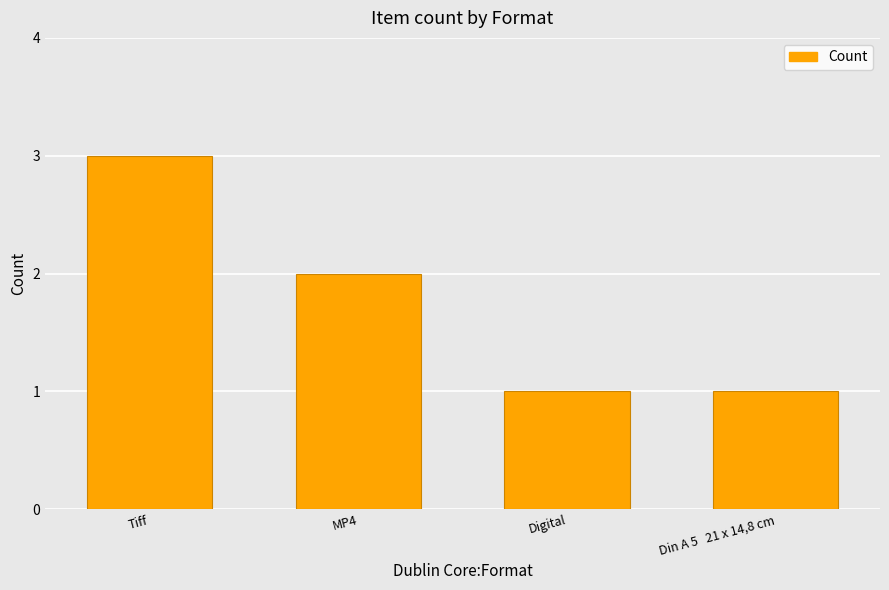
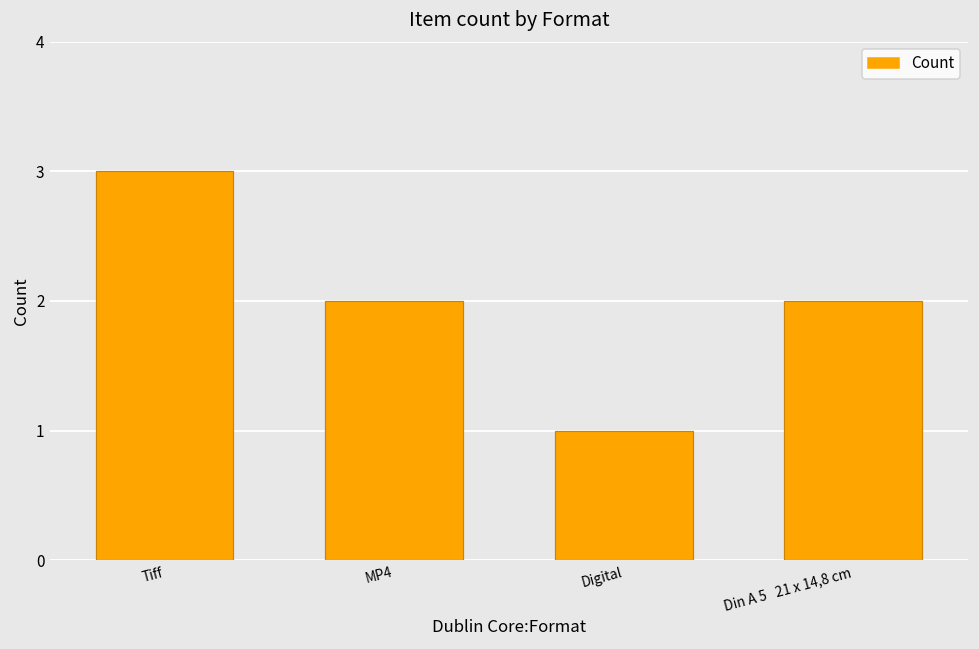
Din A 5 21 x 14,8 cm: 1 -> 2
